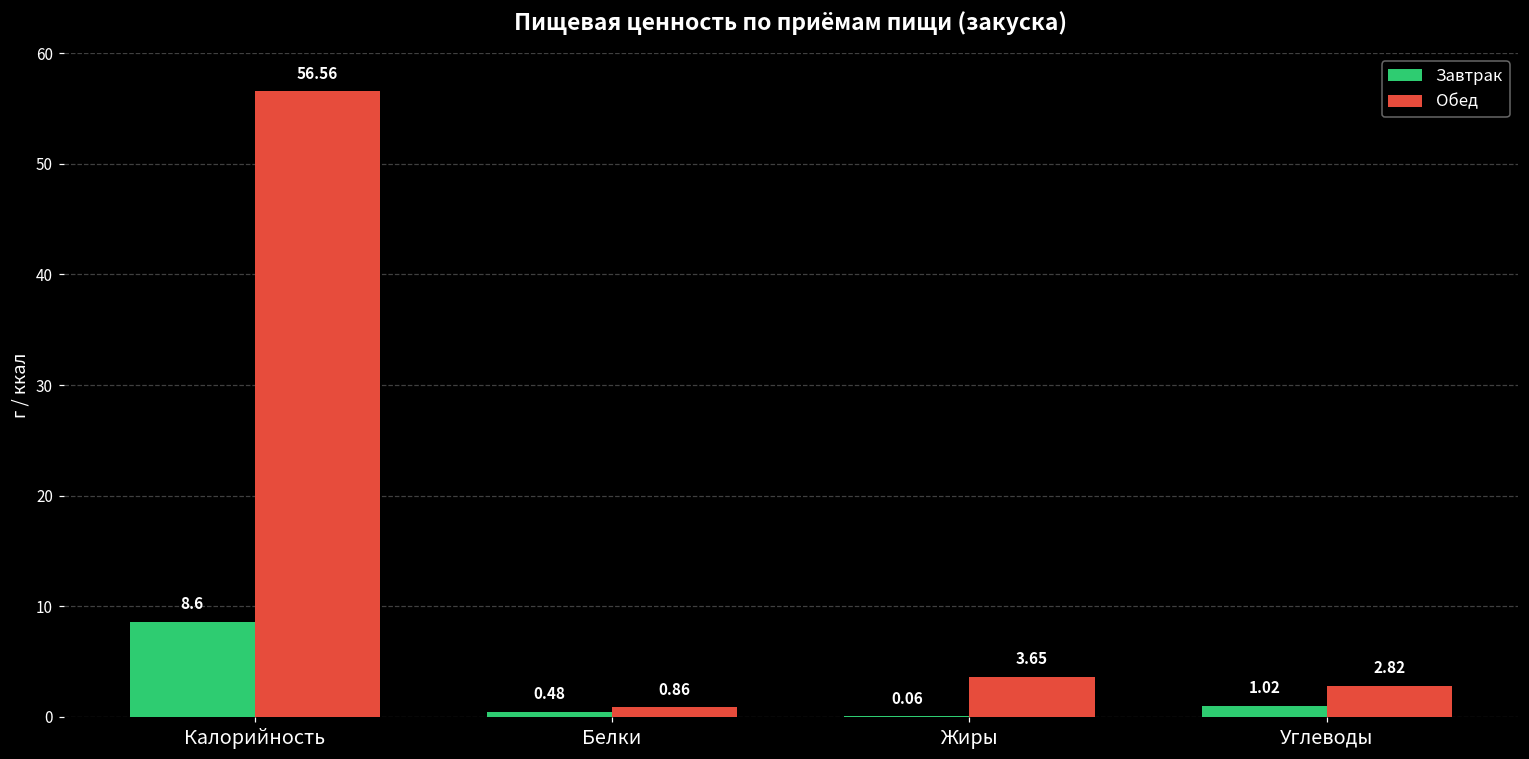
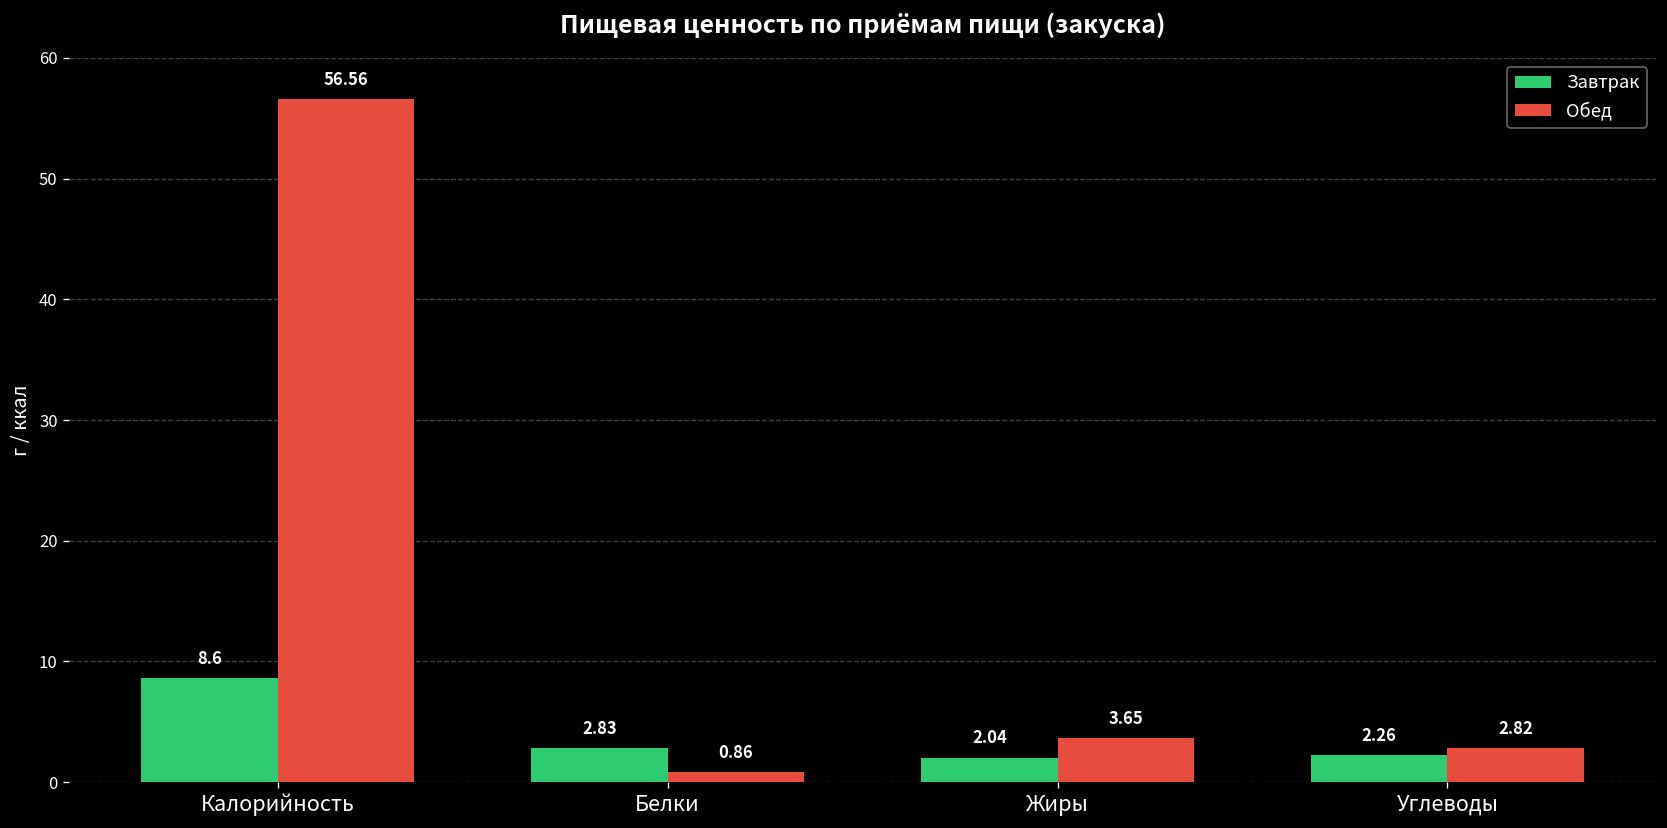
Завтрак, Белки: 0.48 -> 2.83
Завтрак, Жиры: 0.06 -> 2.04
Завтрак, Углеводы: 1.02 -> 2.26
